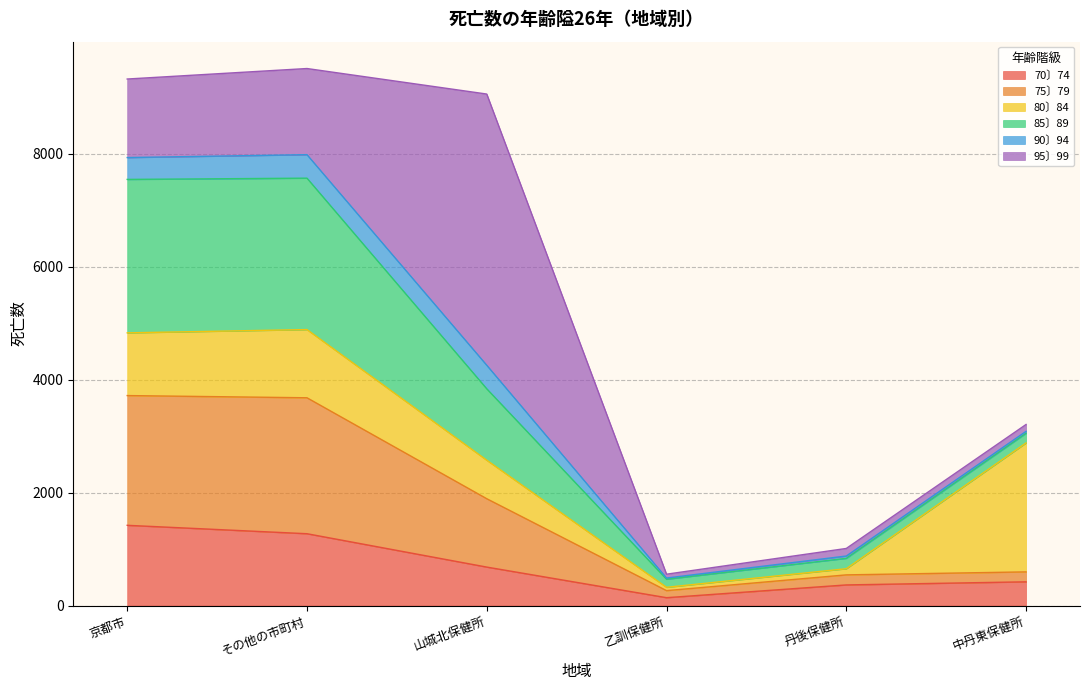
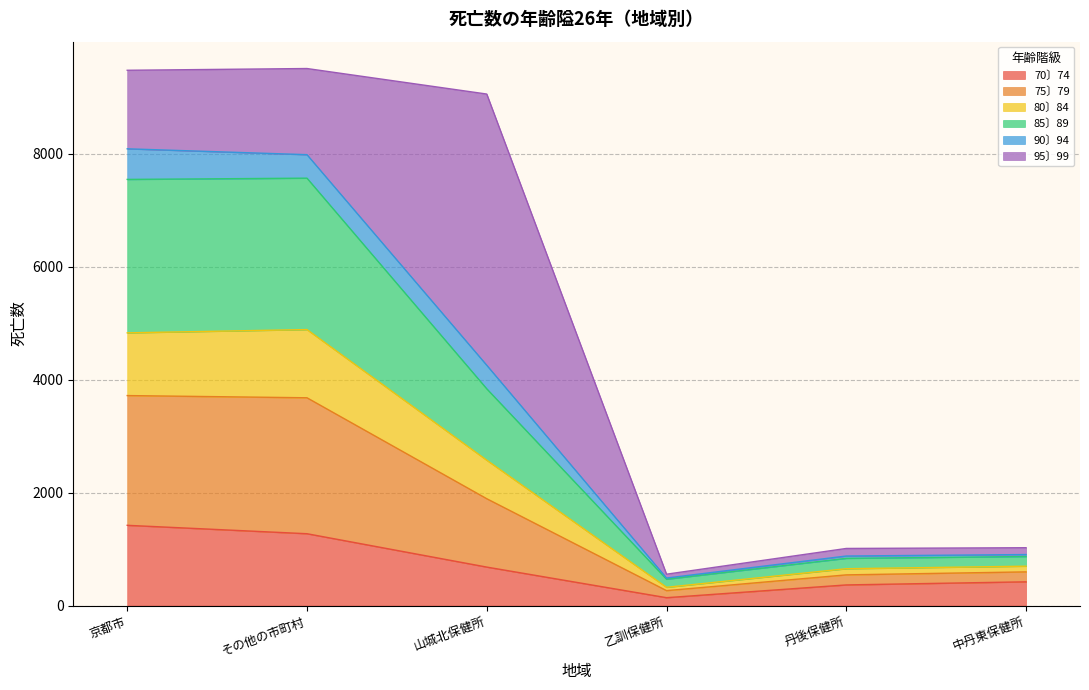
90〕94, 京都市: 400 -> 500
80〕84, 中丹東保健所: 2300 -> 100
